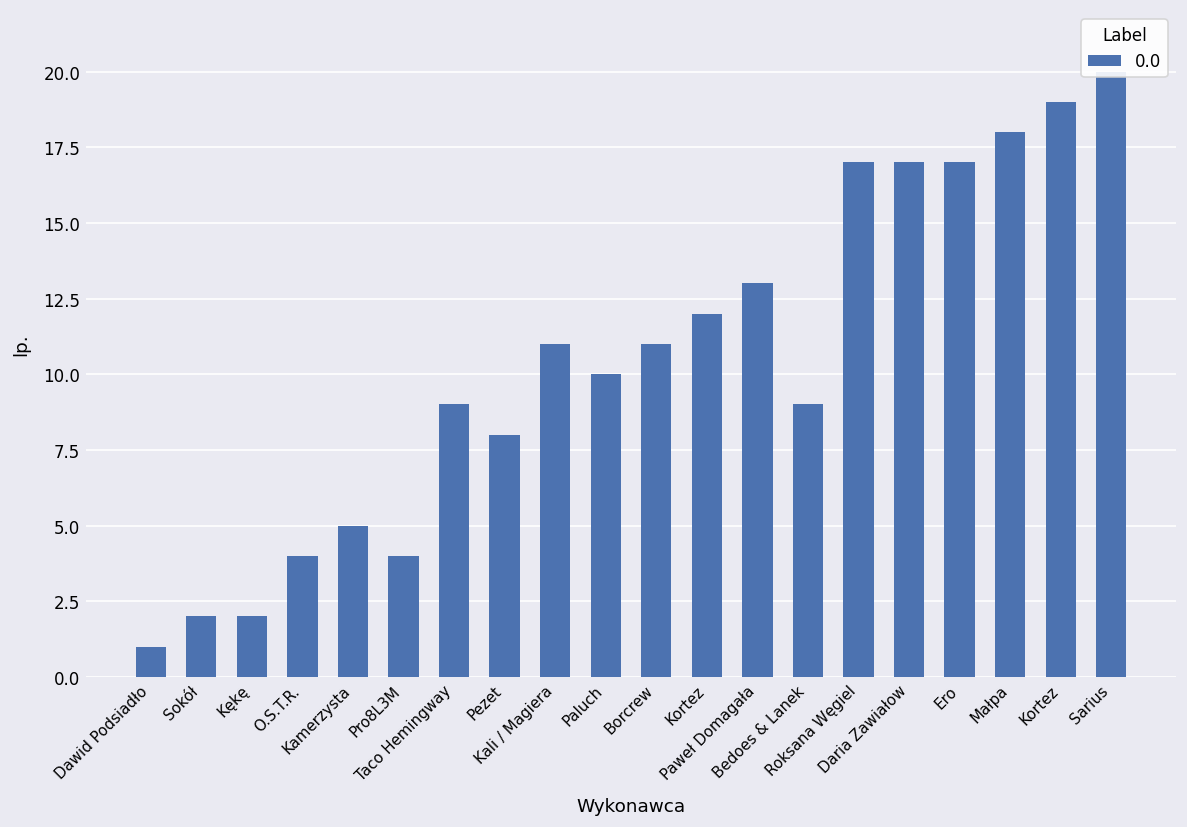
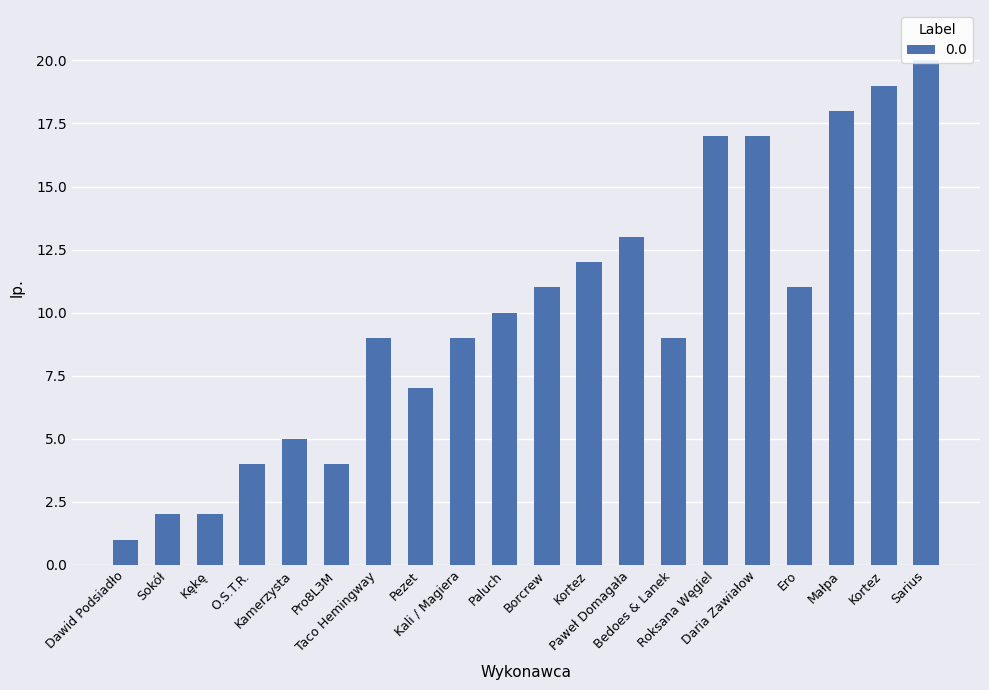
Pezet: 8 -> 7
Kali / Magiera: 11 -> 9
Ero: 17 -> 11
